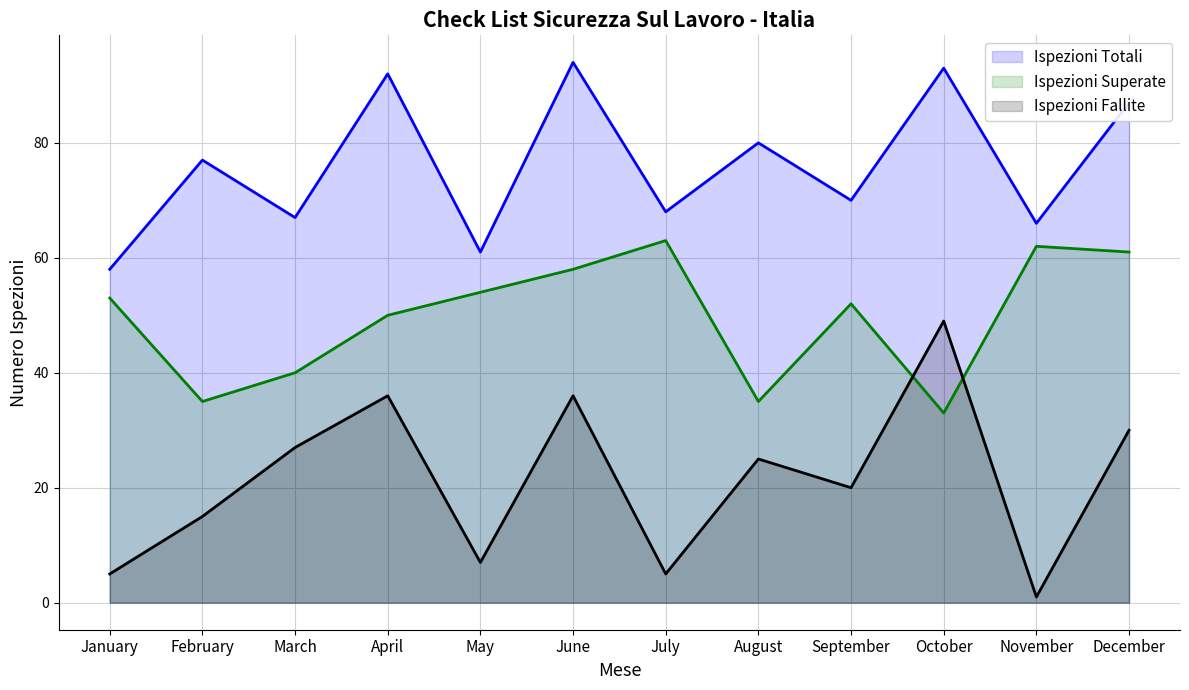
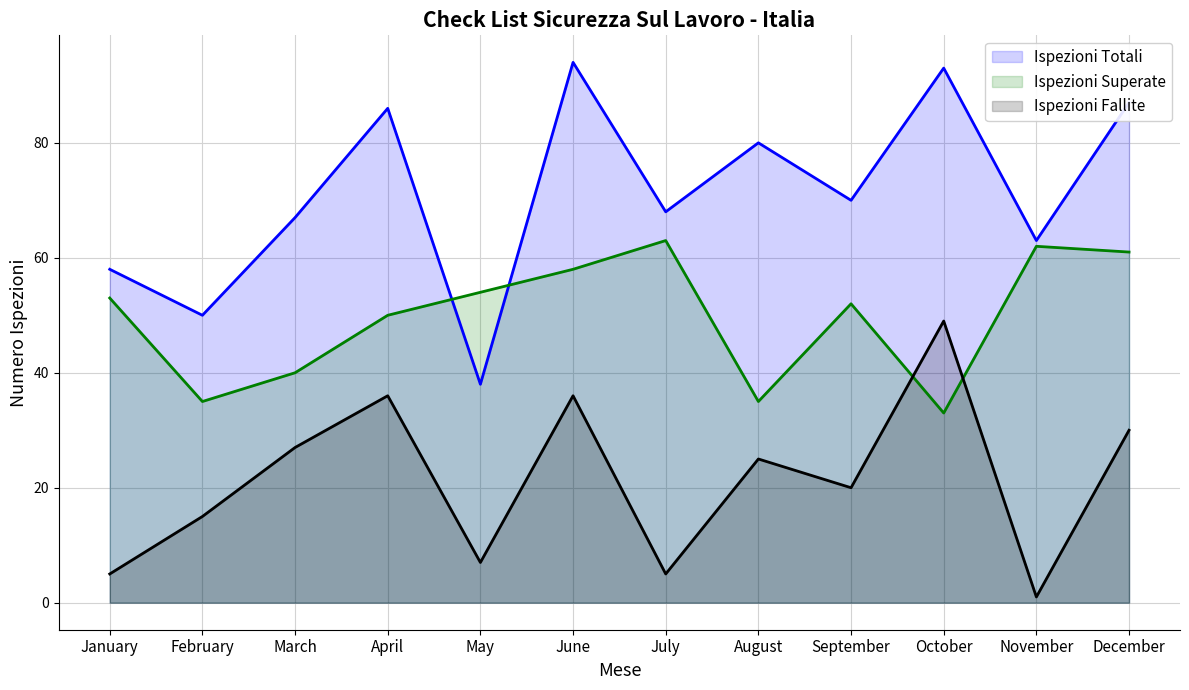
Ispezioni Totali, February: 77 -> 50
Ispezioni Totali, April: 92 -> 86
Ispezioni Totali, May: 61 -> 38
Ispezioni Totali, November: 66 -> 63
